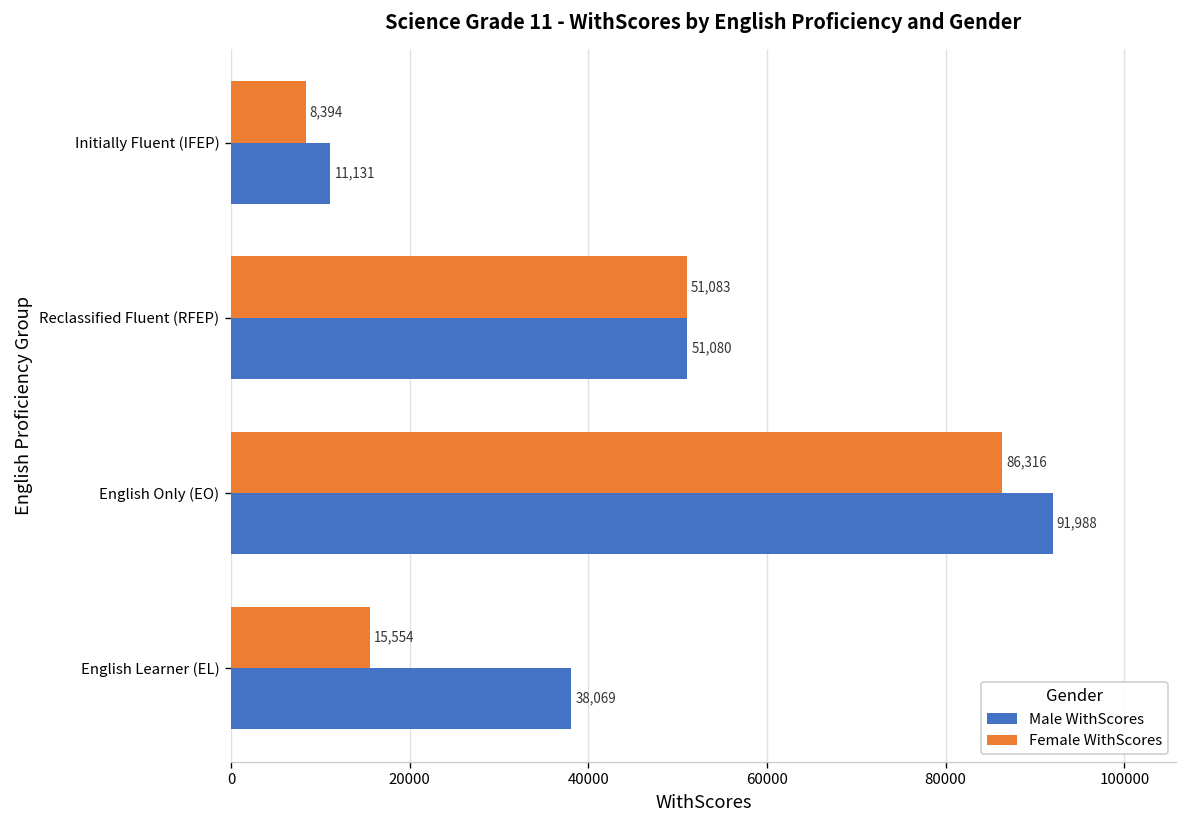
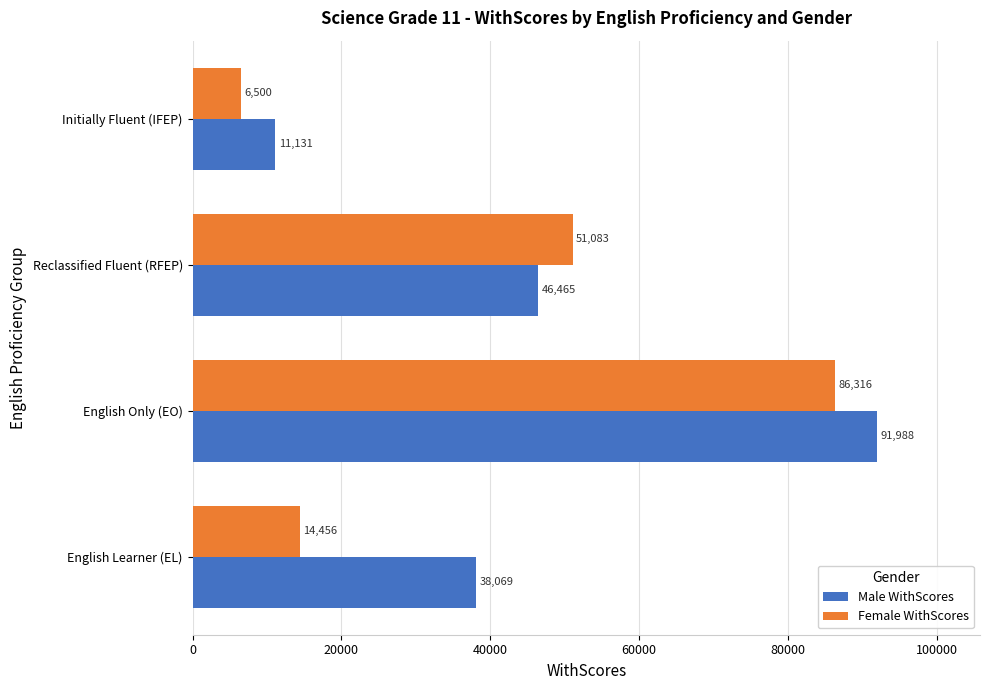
Female WithScores, Initially Fluent (IFEP): 8,394 -> 6,500
Male WithScores, Reclassified Fluent (RFEP): 51,080 -> 46,465
Female WithScores, English Learner (EL): 15,554 -> 14,456
